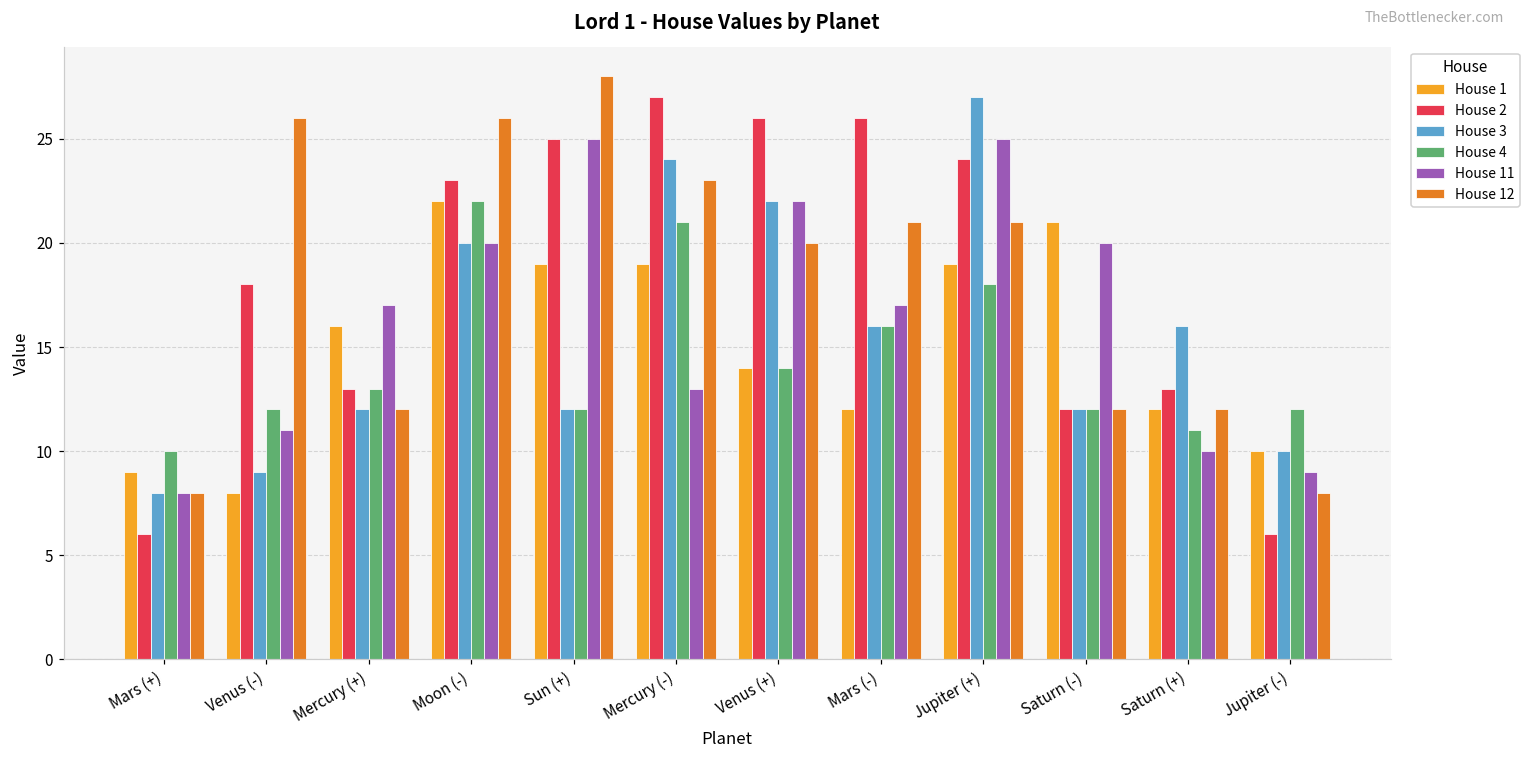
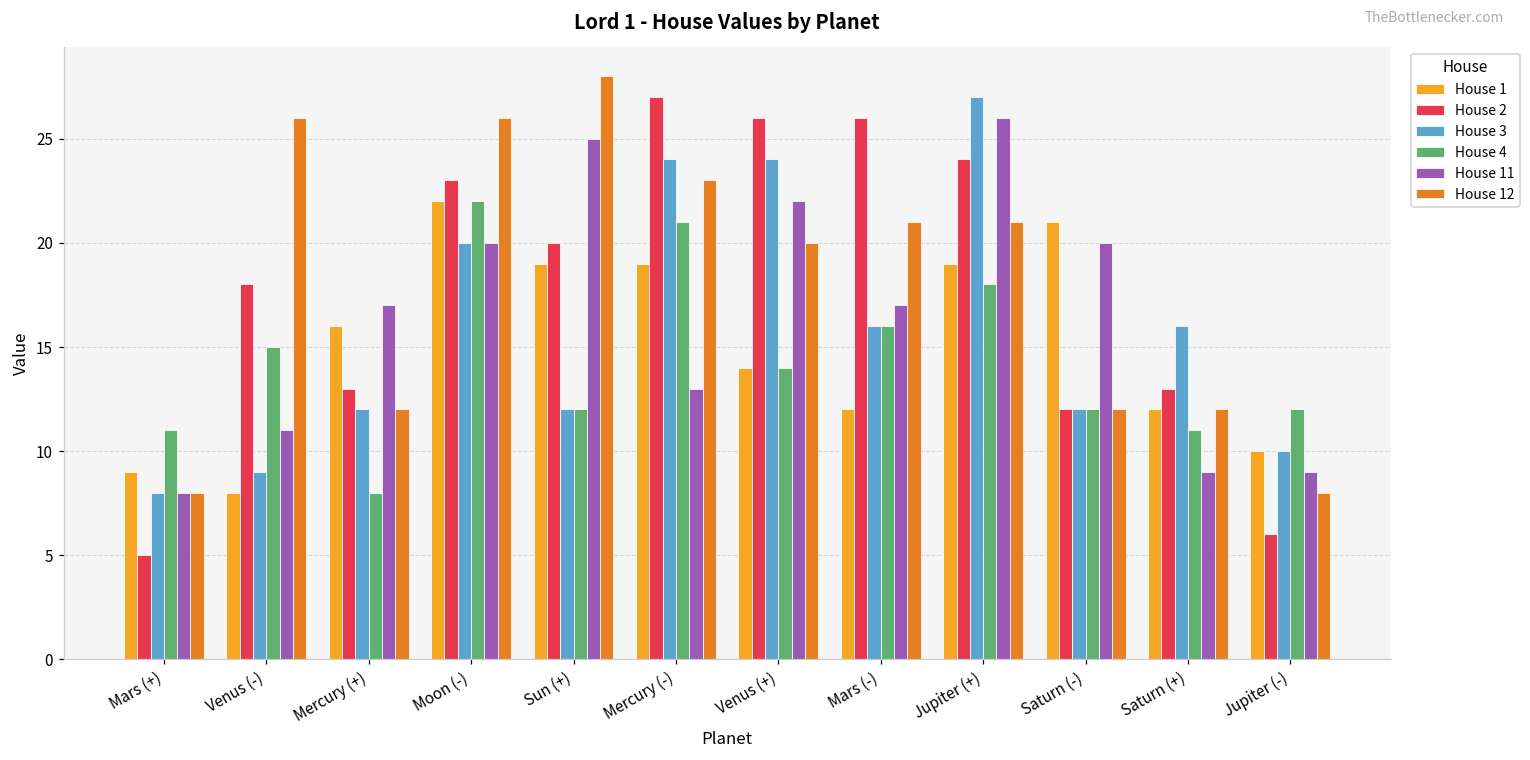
House 2, Mars (+): 6 -> 5
House 4, Mars (+): 10 -> 11
House 4, Venus (-): 12 -> 15
House 4, Mercury (+): 13 -> 8
House 2, Sun (+): 25 -> 20
House 3, Venus (+): 22 -> 24
House 11, Jupiter (+): 25 -> 26
House 11, Saturn (+): 10 -> 9
